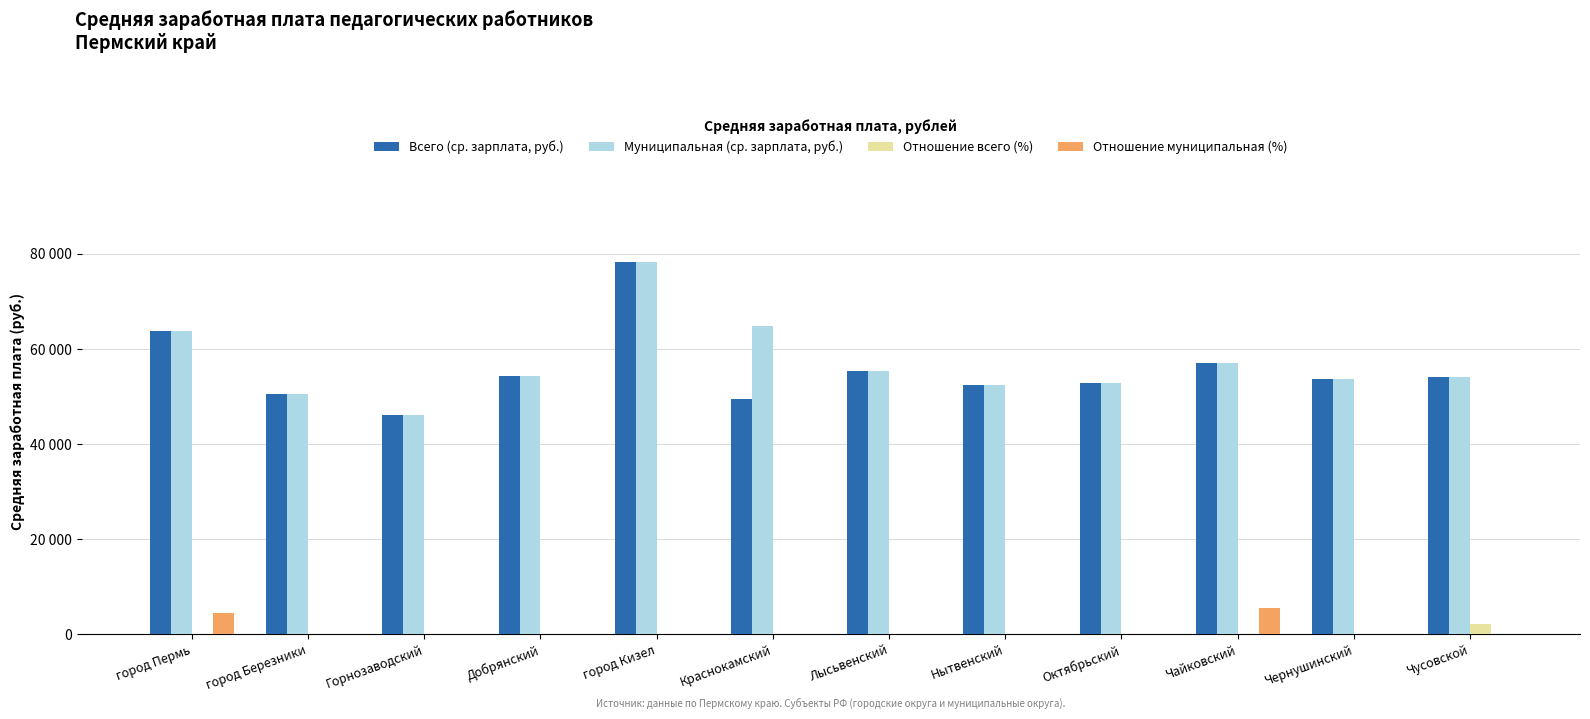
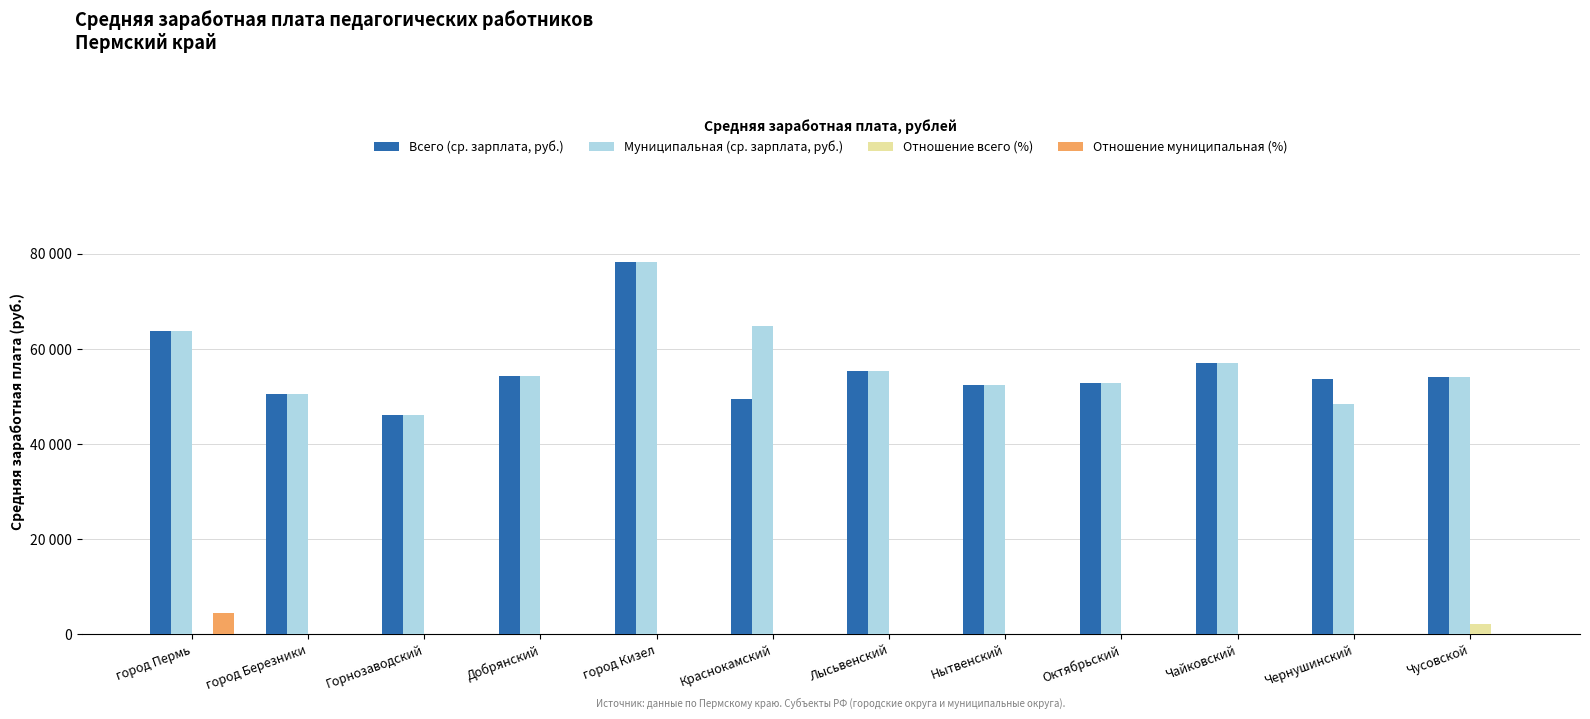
Отношение муниципальная (%), Чайковский: 6000 -> 0
Муниципальная (ср. зарплата, руб.), Чернушинский: 54000 -> 48000
